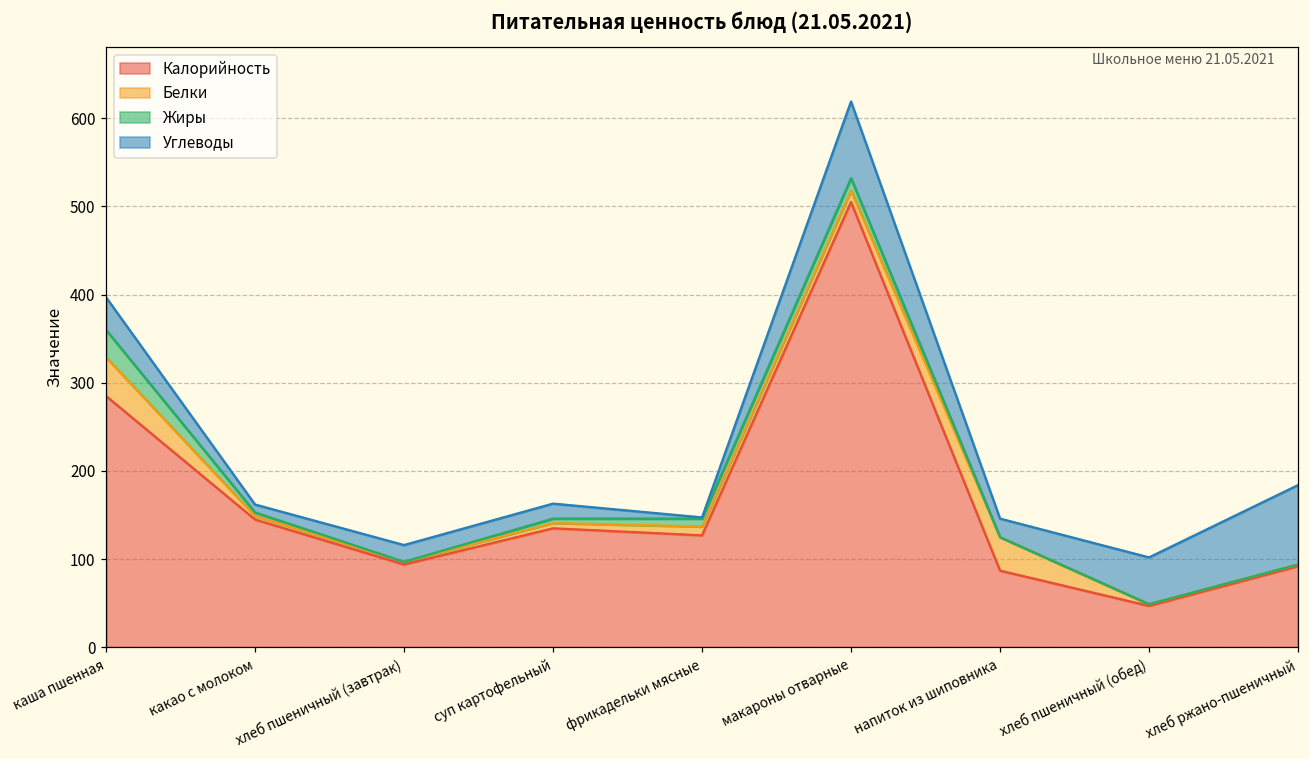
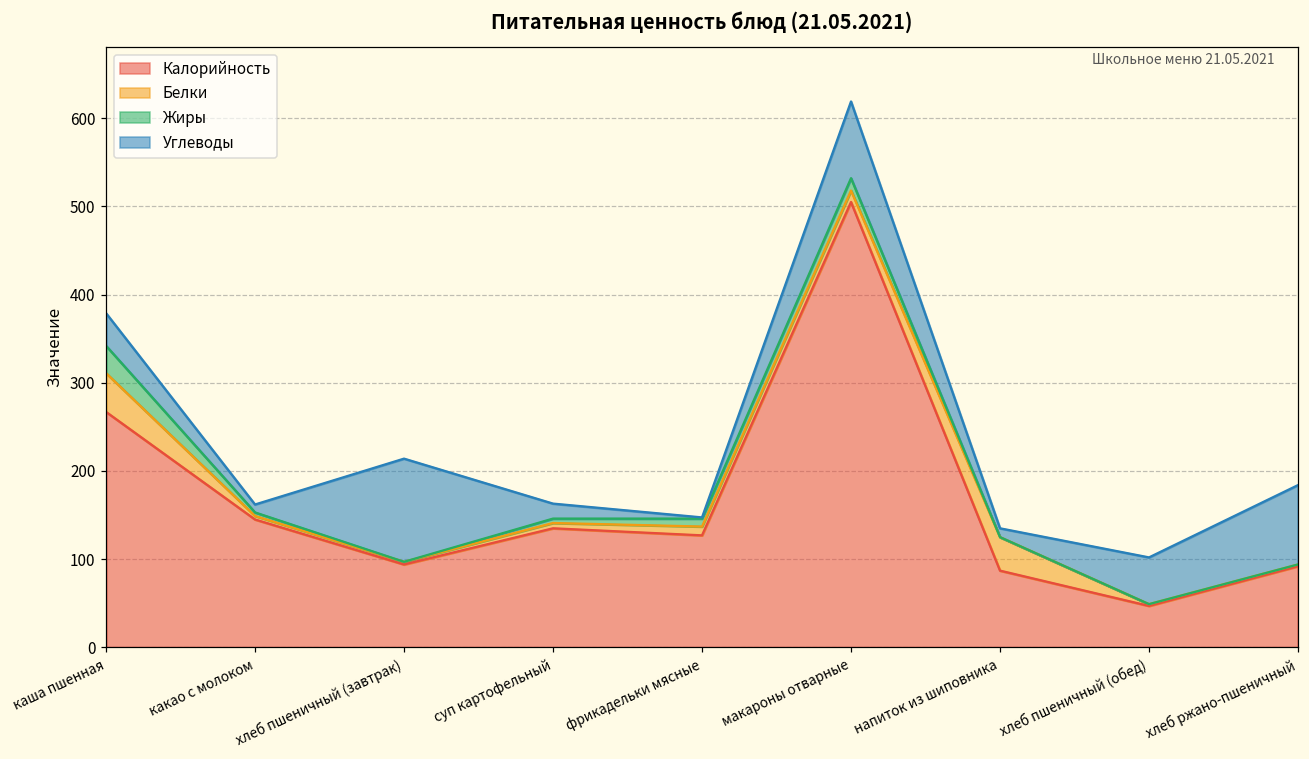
Калорийность, каша пшенная: 290 -> 270
Углеводы, хлеб пшеничный (завтрак): 20 -> 120
Углеводы, напиток из шиповника: 20 -> 10
